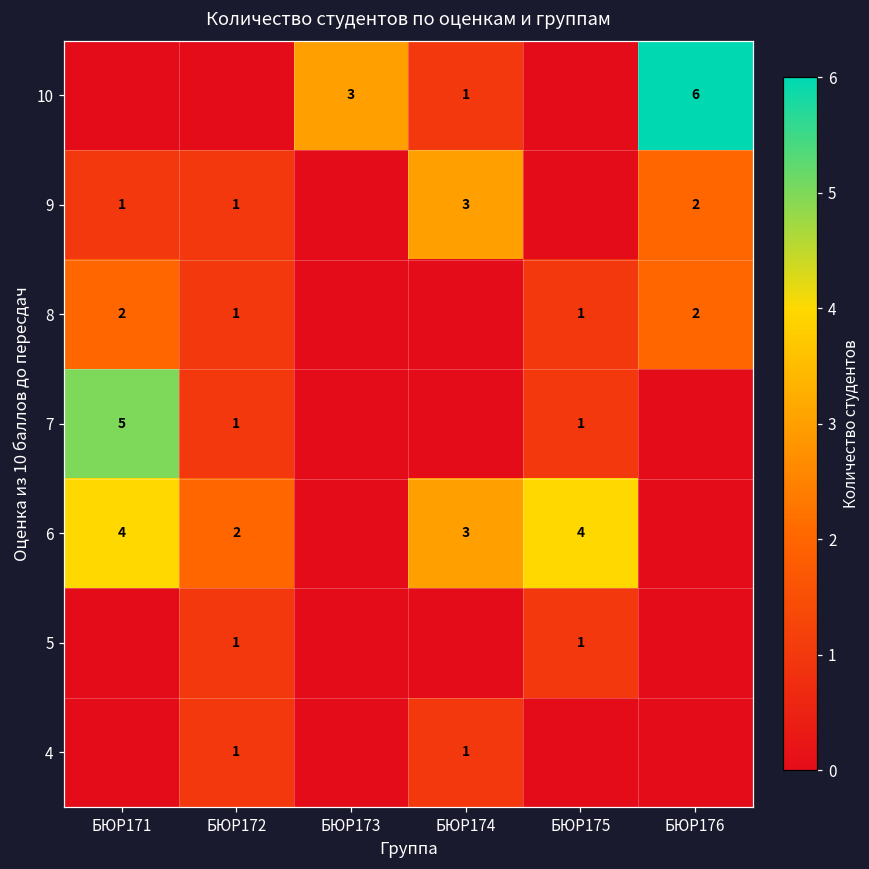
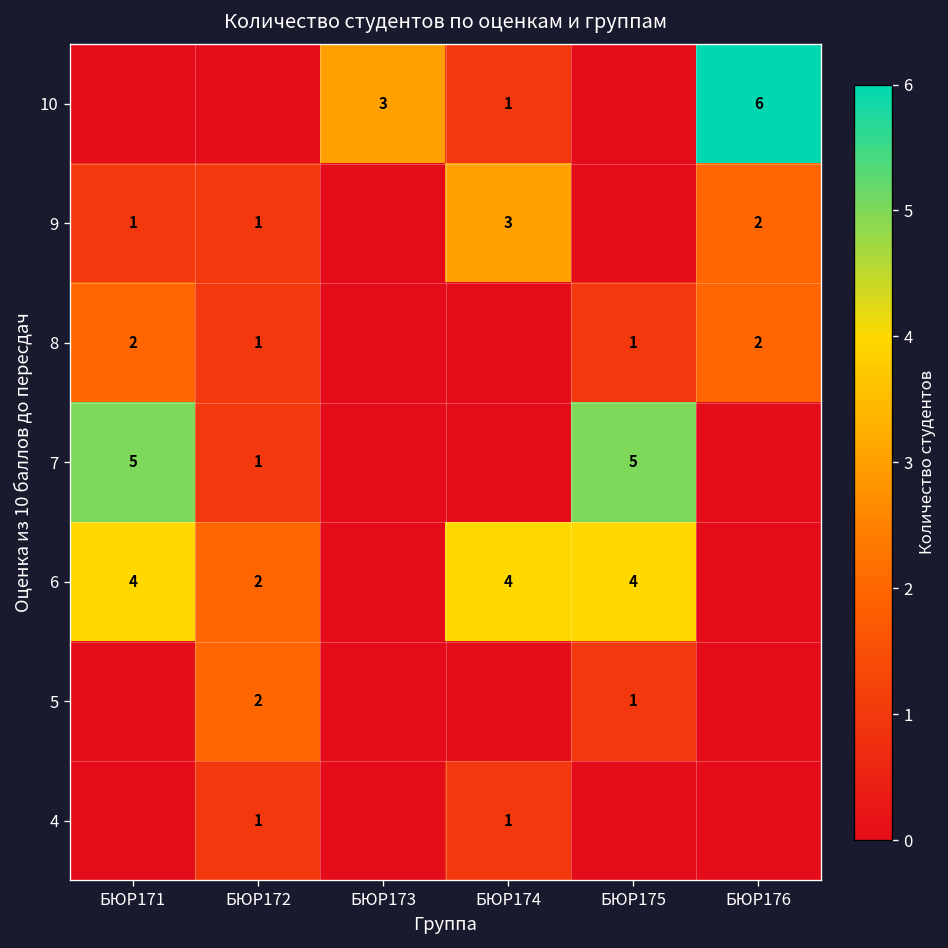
7, БЮР175: 1 -> 5
6, БЮР174: 3 -> 4
5, БЮР172: 1 -> 2
